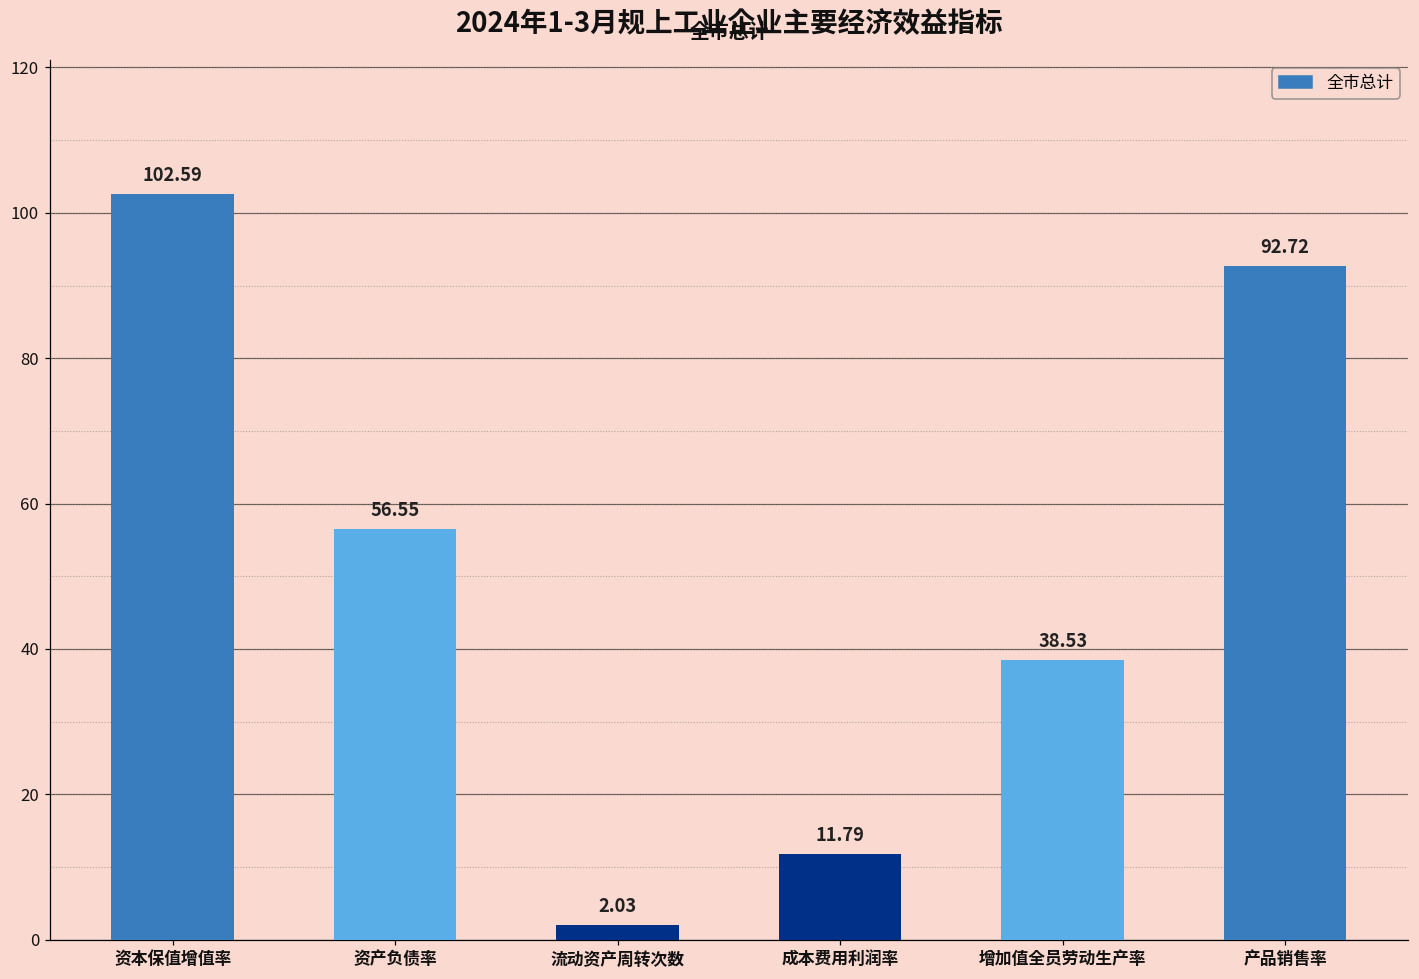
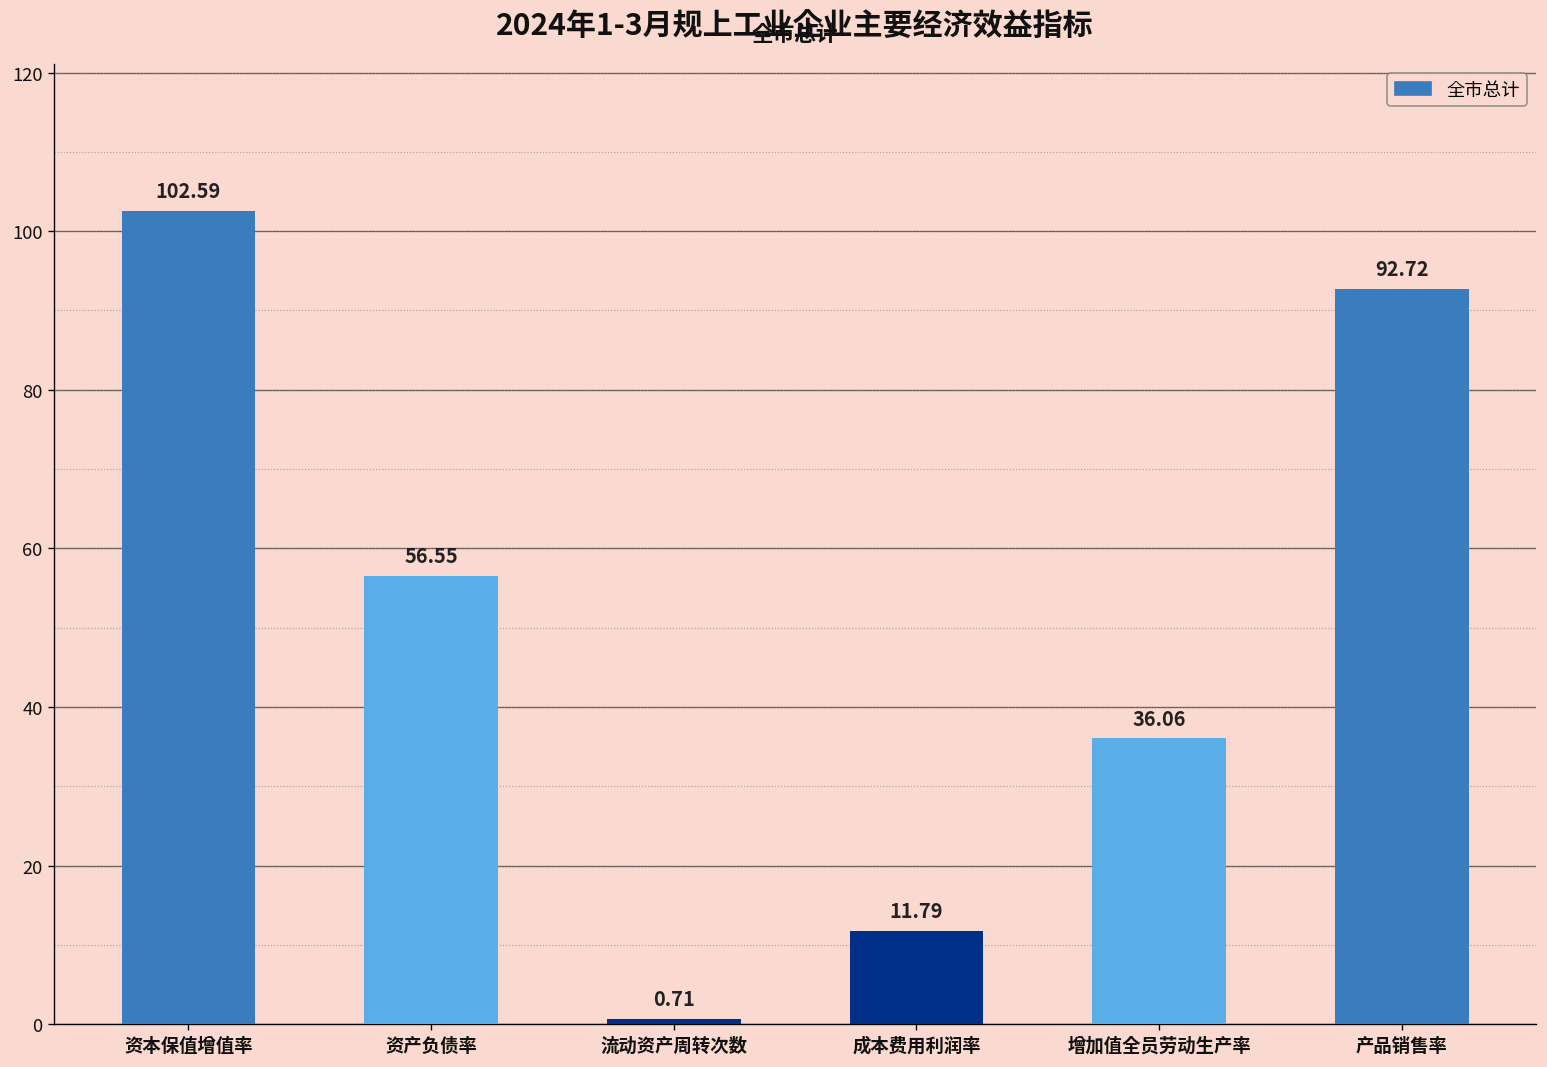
流动资产周转次数: 2.03 -> 0.71
增加值全员劳动生产率: 38.53 -> 36.06
